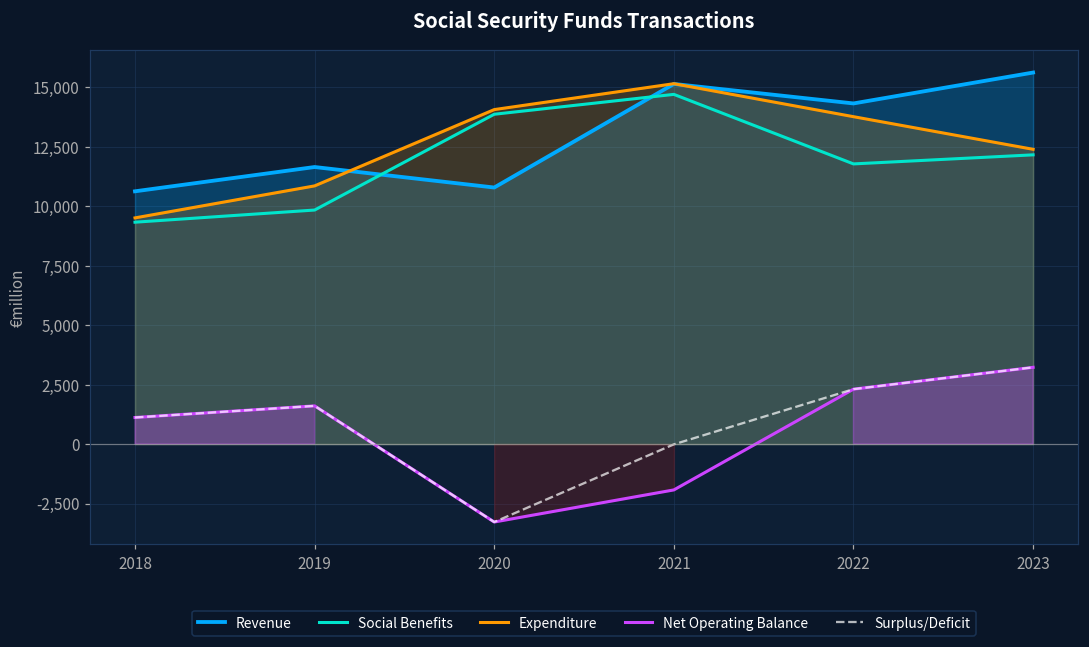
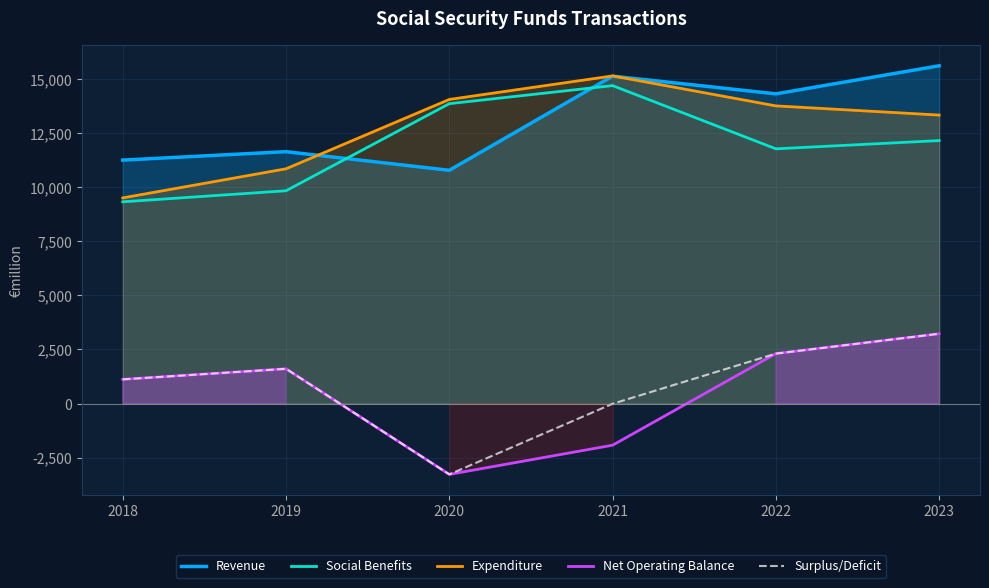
Revenue, 2018: 10,600 -> 11,300
Expenditure, 2023: 12,400 -> 13,300
